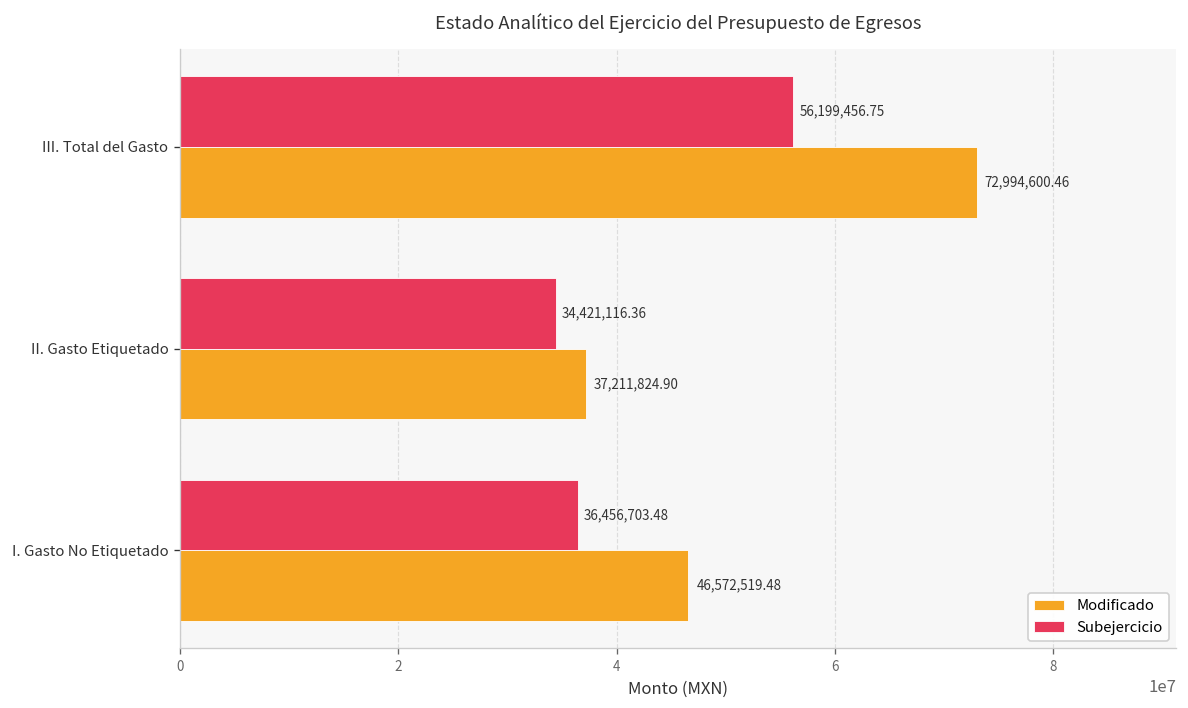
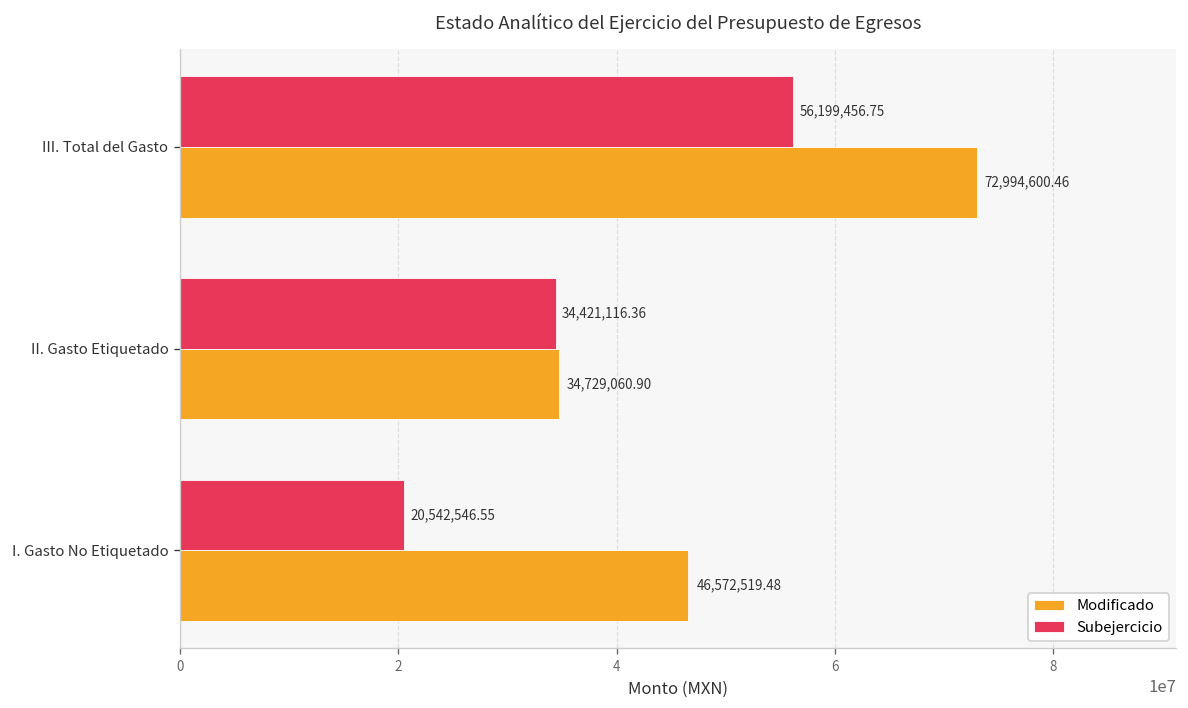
Modificado, II. Gasto Etiquetado: 37,211,824.90 -> 34,729,060.90
Subejercicio, I. Gasto No Etiquetado: 36,456,703.48 -> 20,542,546.55
